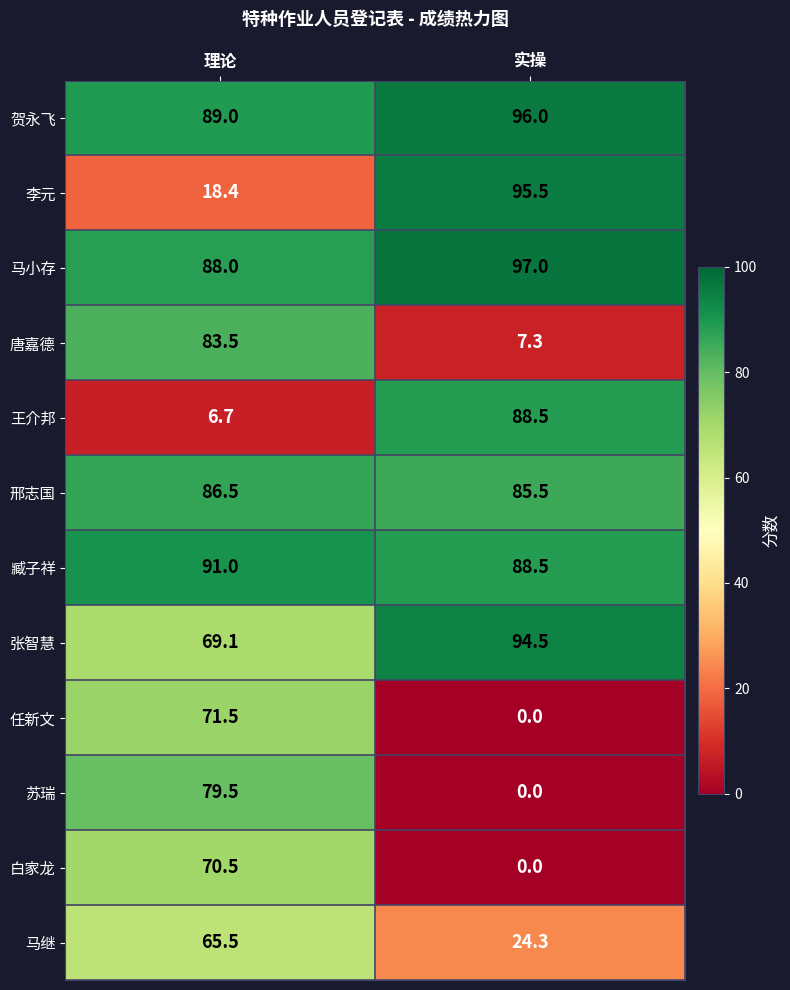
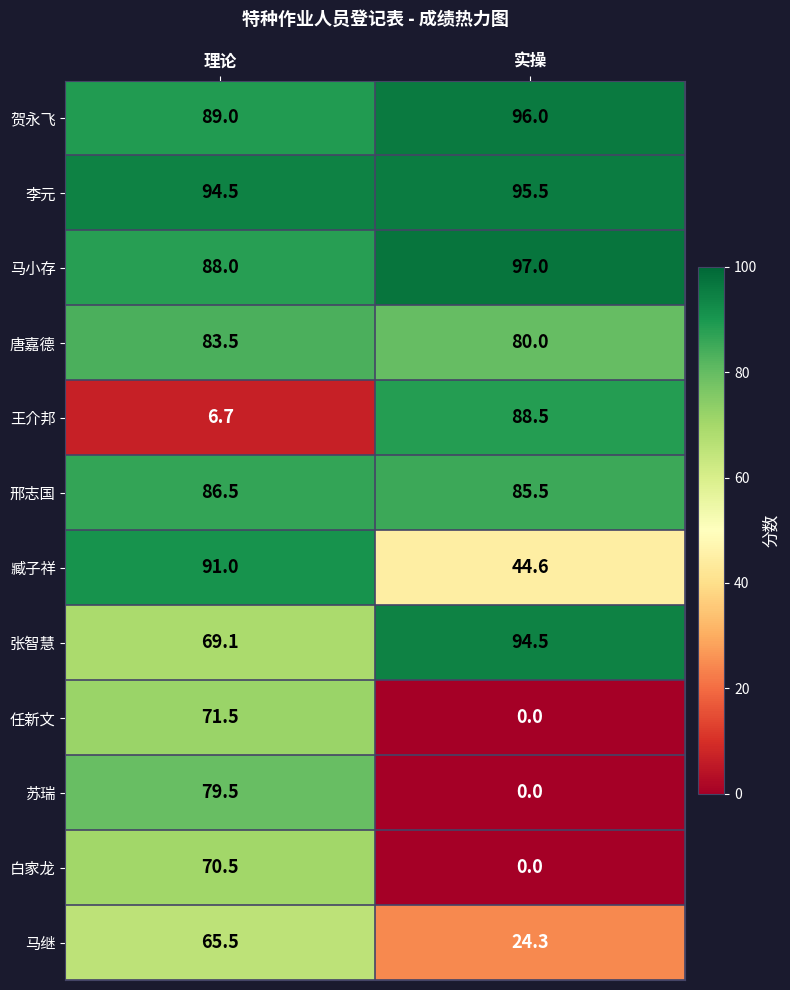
李元, 理论: 18.4 -> 94.5
唐嘉德, 实操: 7.3 -> 80.0
臧子祥, 实操: 88.5 -> 44.6
